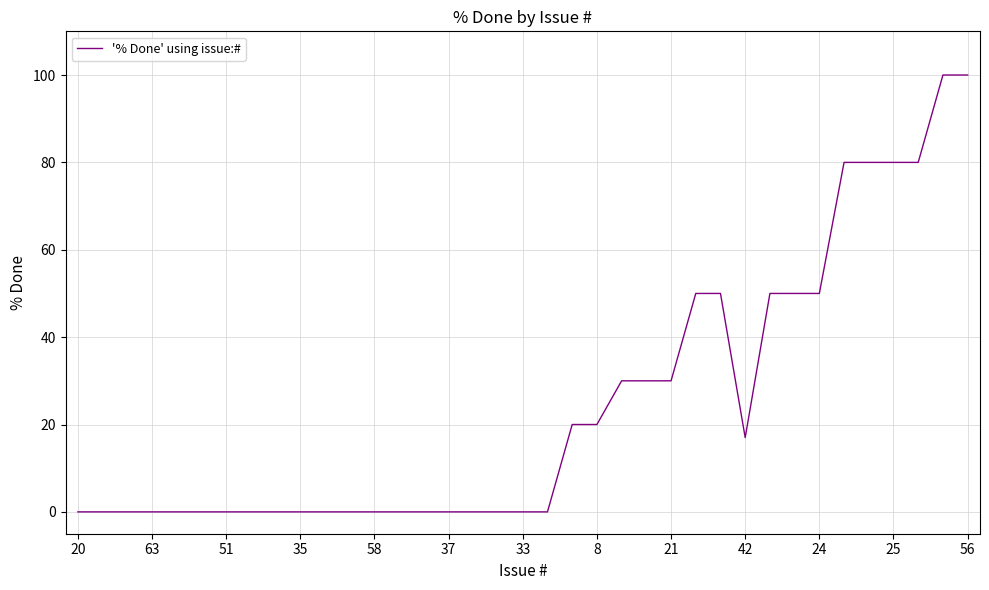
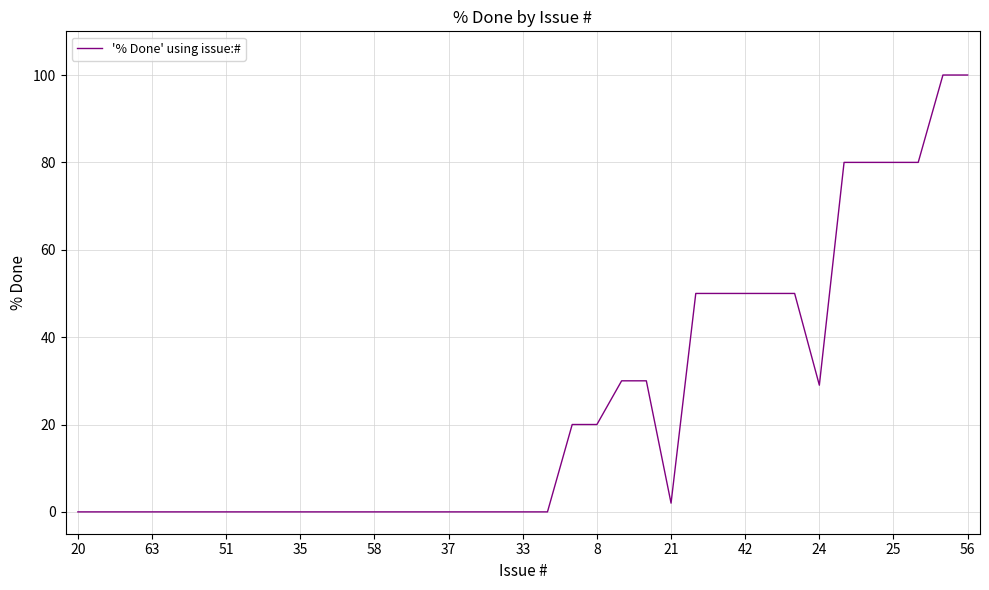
21: 30 -> 2
42: 17 -> 50
24: 50 -> 29
